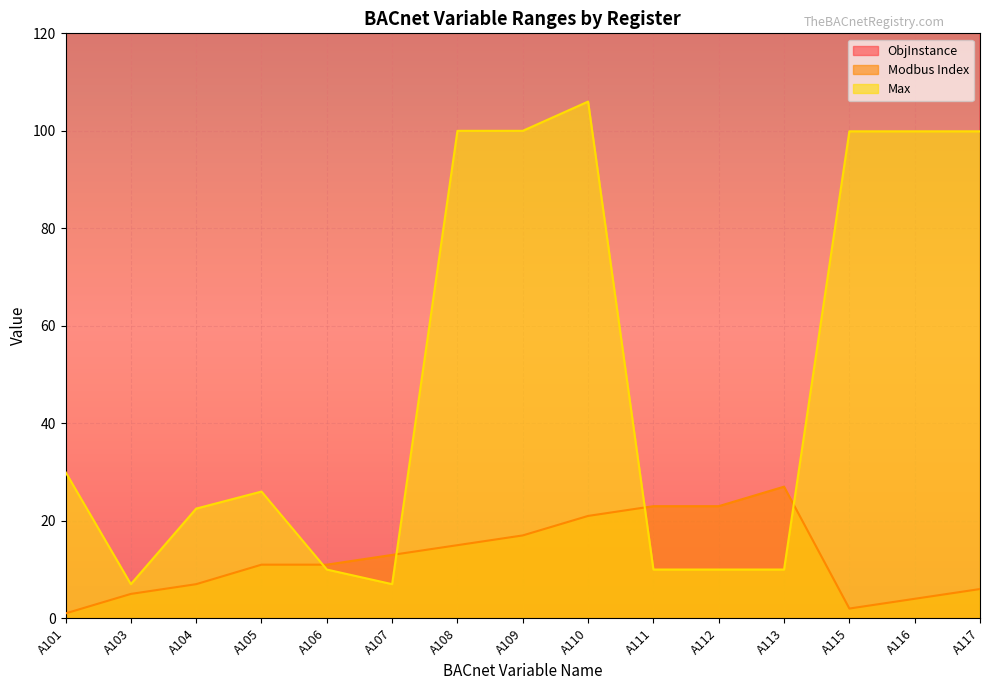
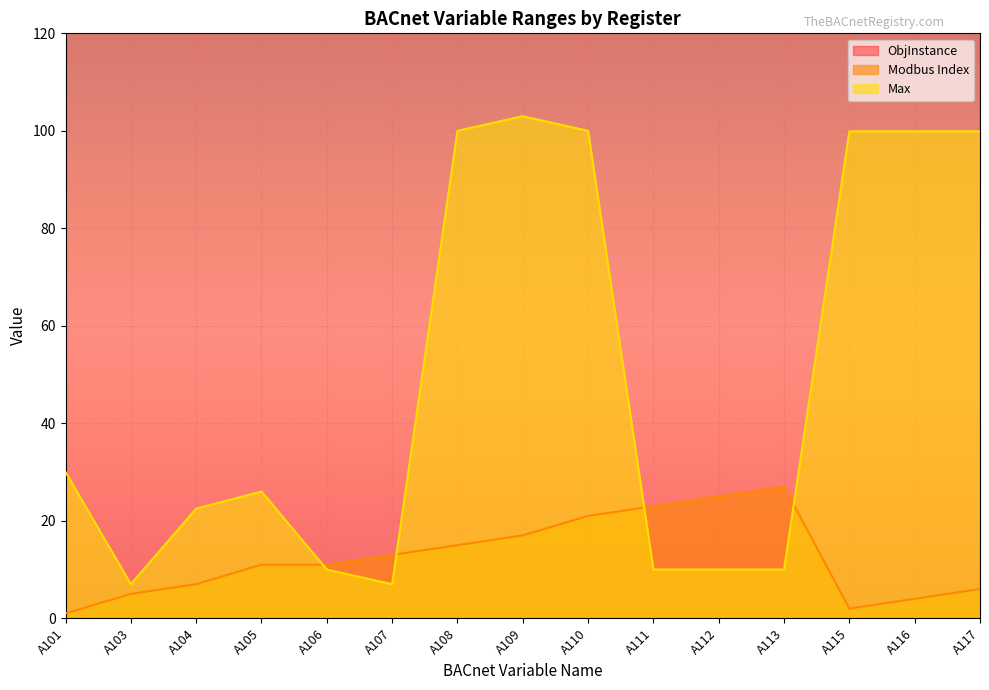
Max, A109: 100 -> 103
Max, A110: 106 -> 100
Modbus Index, A112: 23 -> 25
